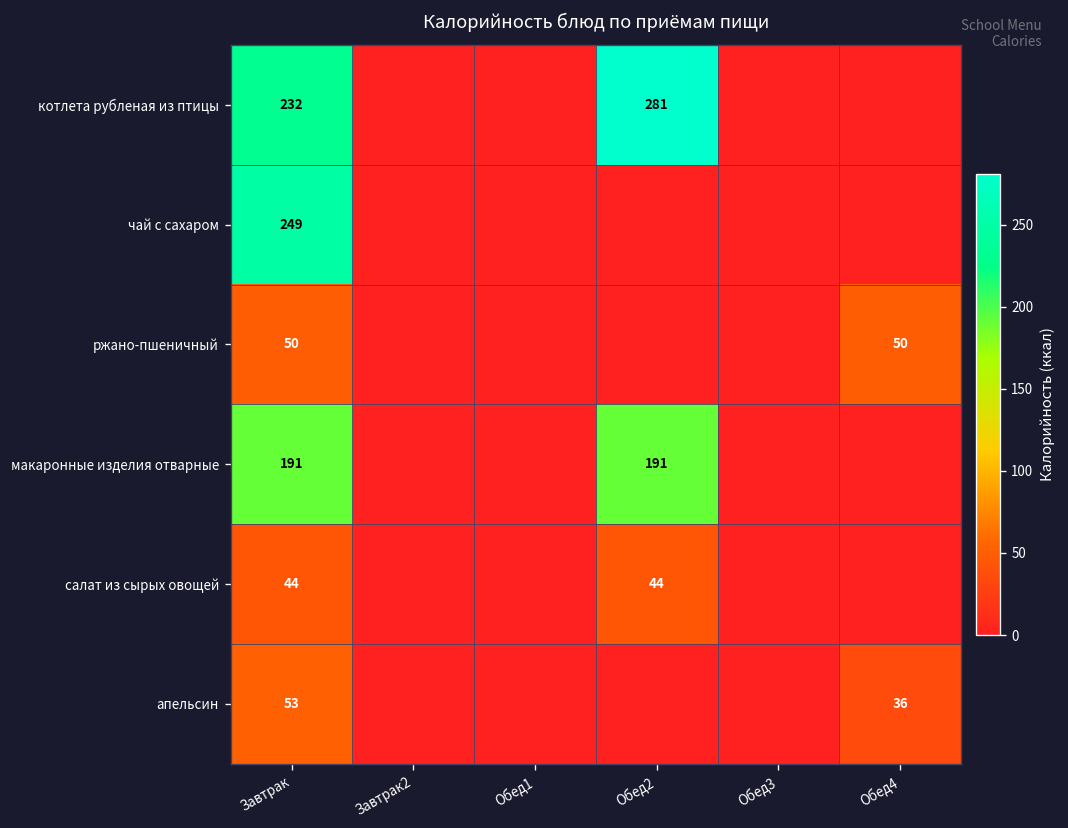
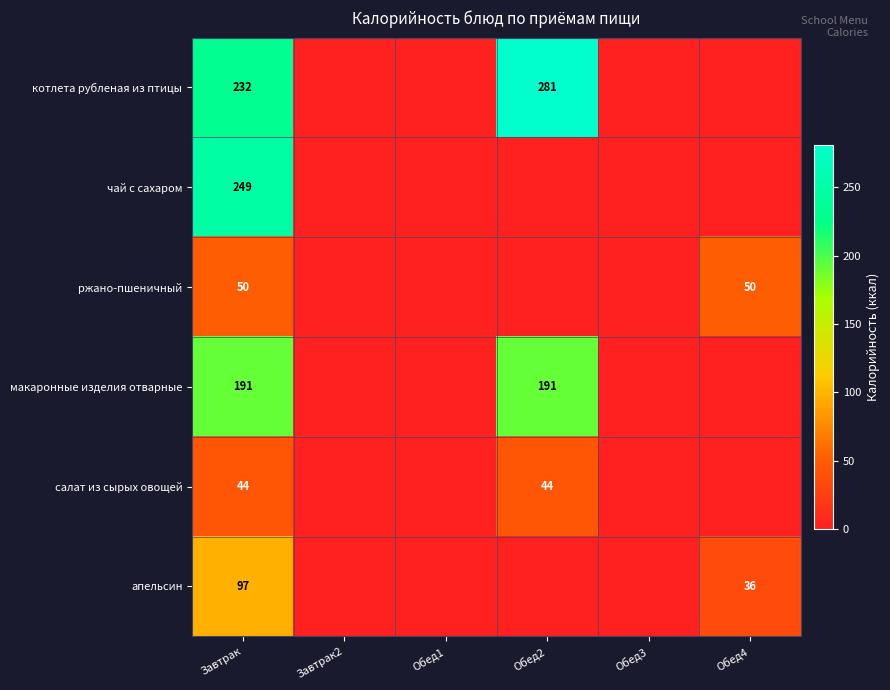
апельсин, Завтрак: 53 -> 97
